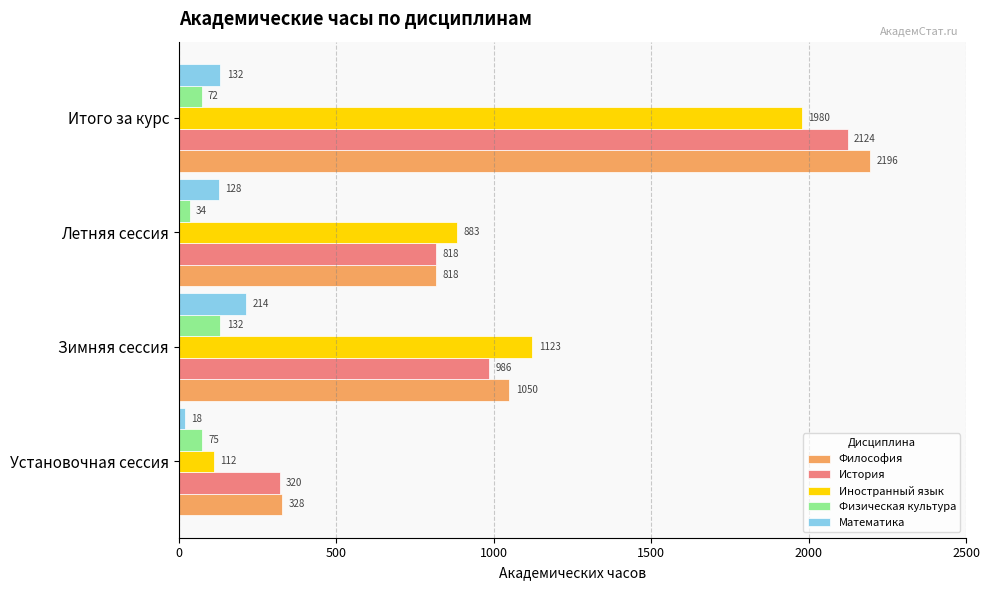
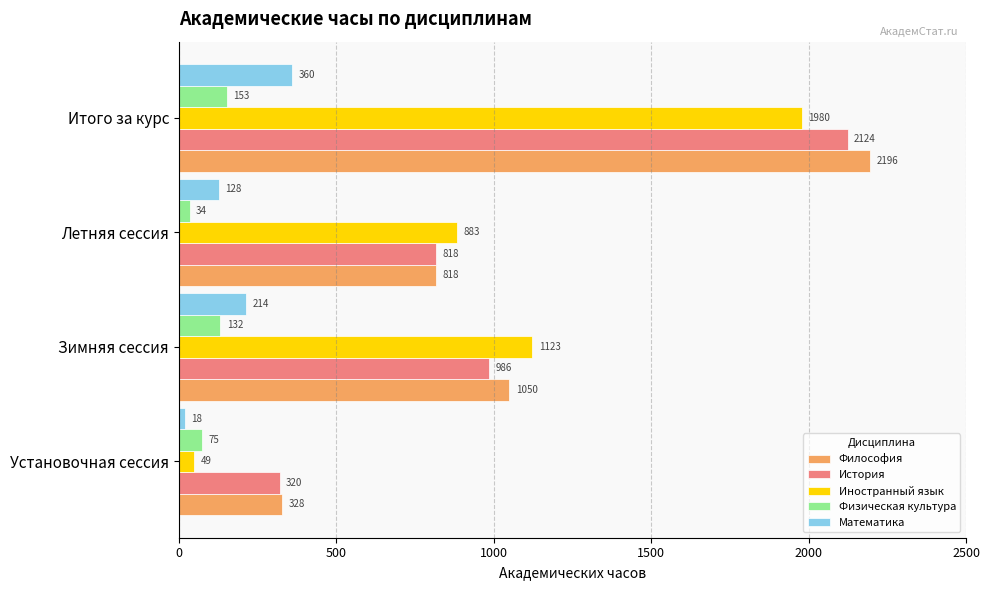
Математика, Итого за курс: 132 -> 360
Физическая культура, Итого за курс: 72 -> 153
Иностранный язык, Установочная сессия: 112 -> 49
